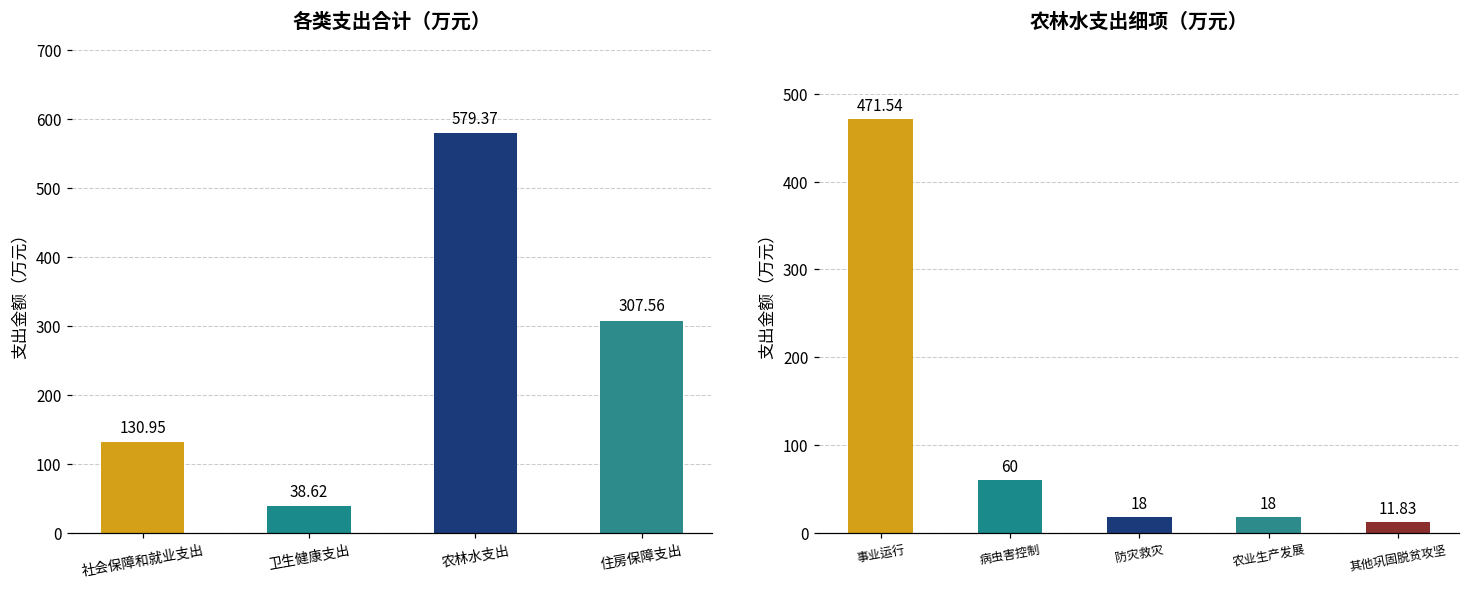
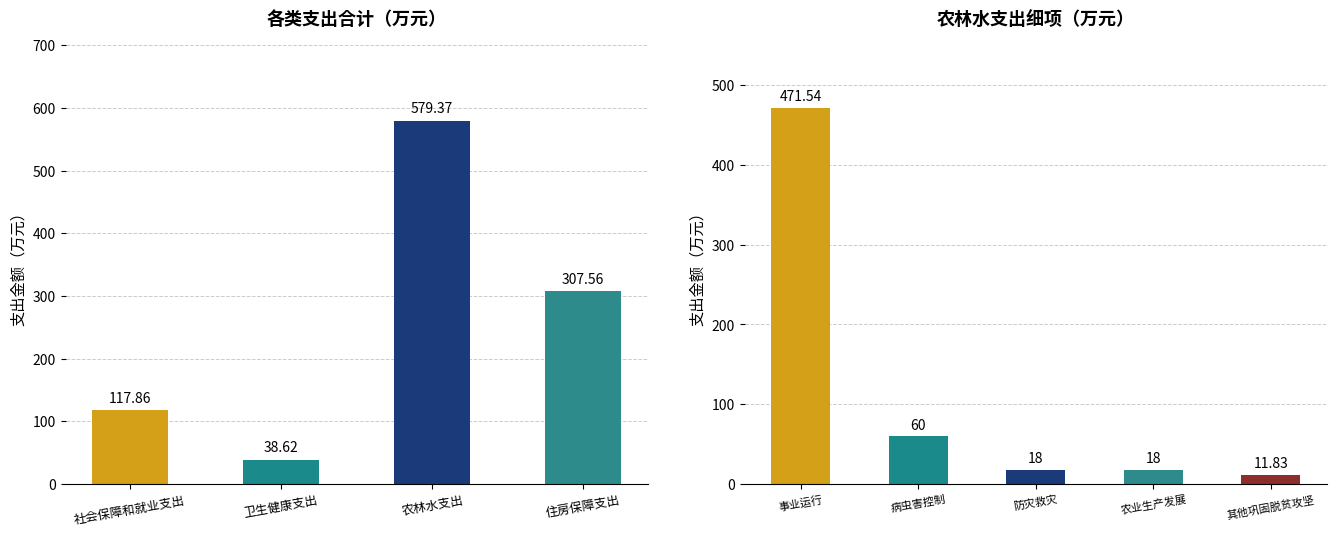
各类支出合计（万元）, 社会保障和就业支出: 130.95 -> 117.86
